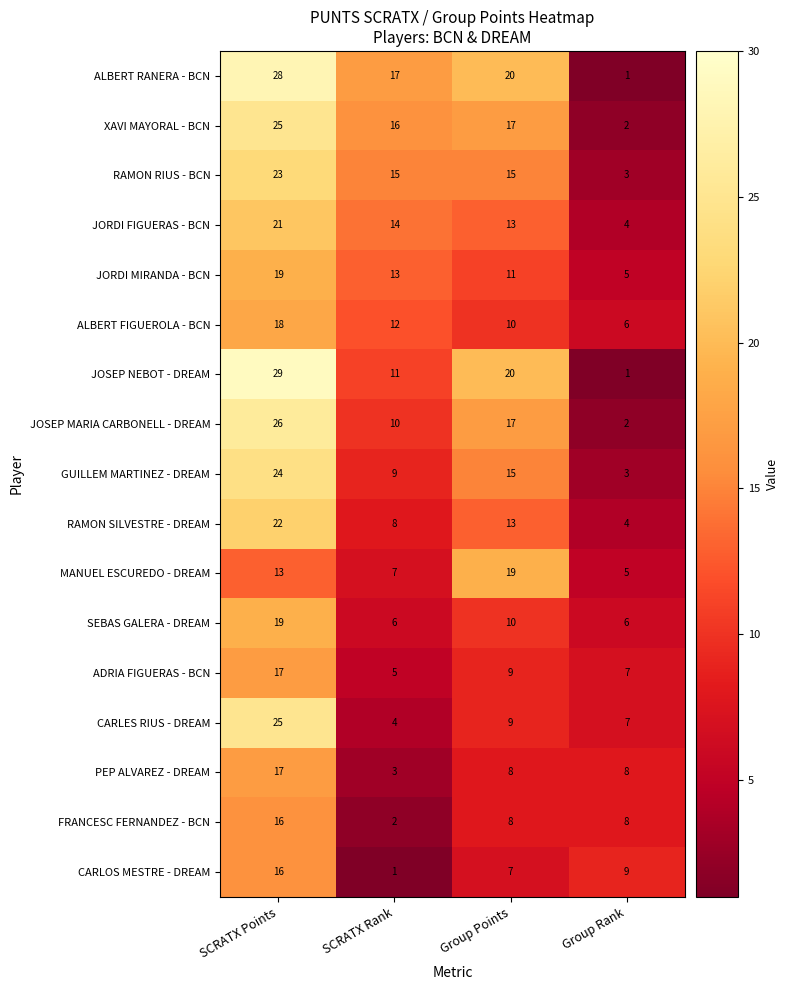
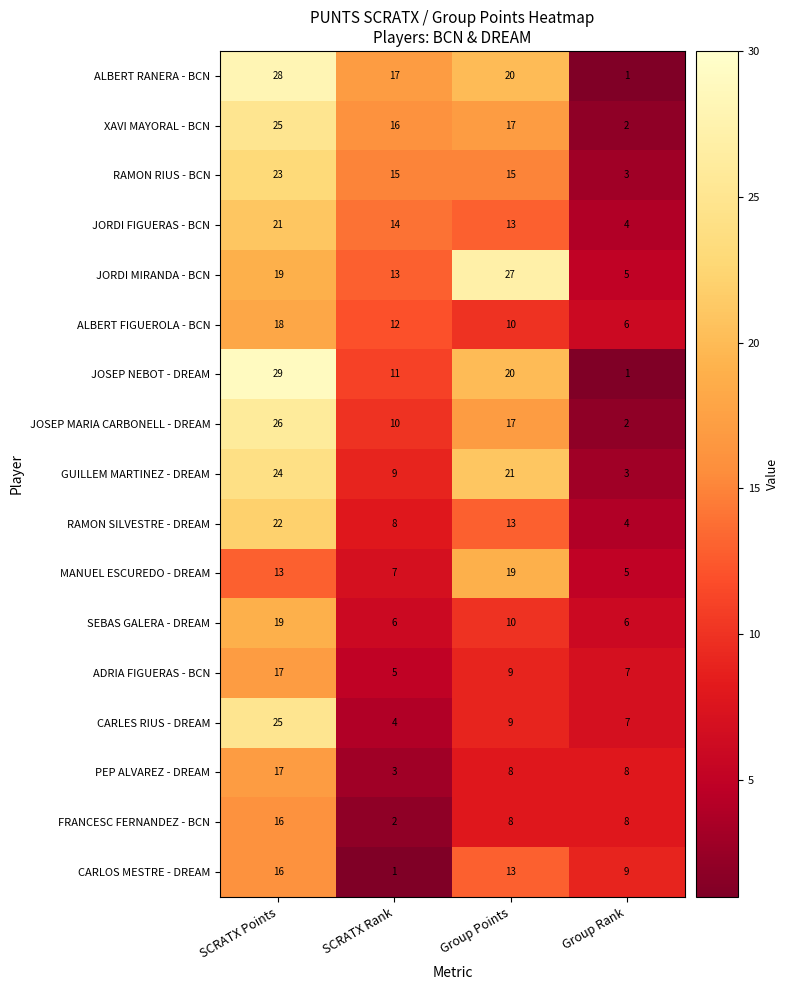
JORDI MIRANDA - BCN, Group Points: 11 -> 27
GUILLEM MARTINEZ - DREAM, Group Points: 15 -> 21
CARLOS MESTRE - DREAM, Group Points: 7 -> 13
